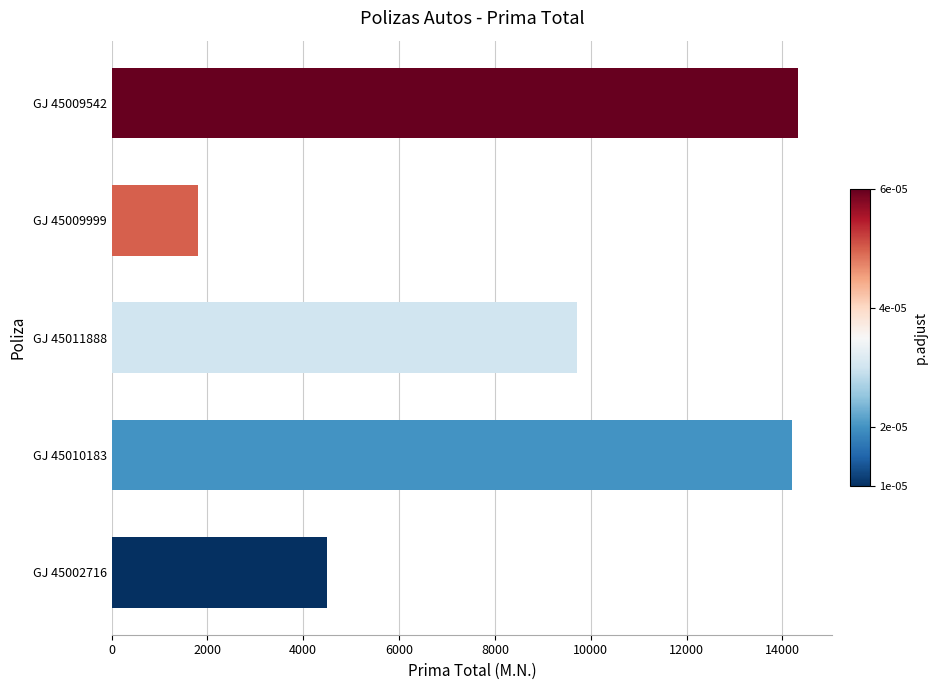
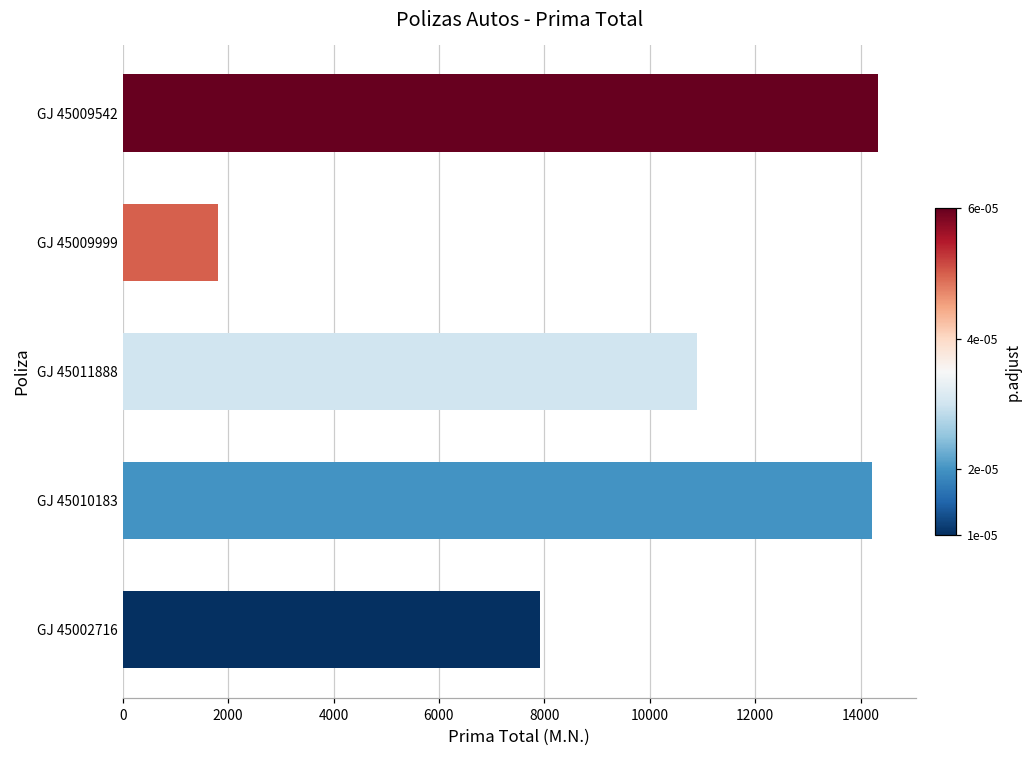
GJ 45011888: 9700 -> 10900
GJ 45002716: 4500 -> 7900
